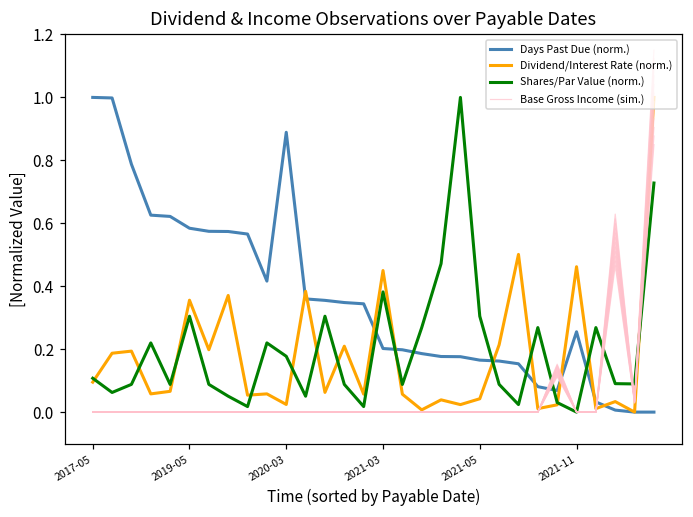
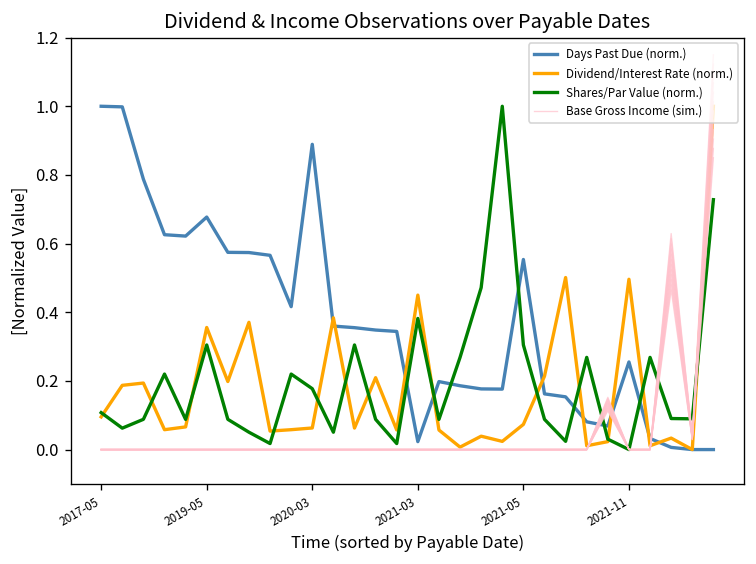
Days Past Due (norm.), 2019-05: 0.58 -> 0.68
Dividend/Interest Rate (norm.), 2020-03: 0.02 -> 0.06
Days Past Due (norm.), 2021-03: 0.20 -> 0.02
Days Past Due (norm.), 2021-05: 0.17 -> 0.55
Dividend/Interest Rate (norm.), 2021-05: 0.04 -> 0.07
Dividend/Interest Rate (norm.), 2021-11: 0.46 -> 0.50
